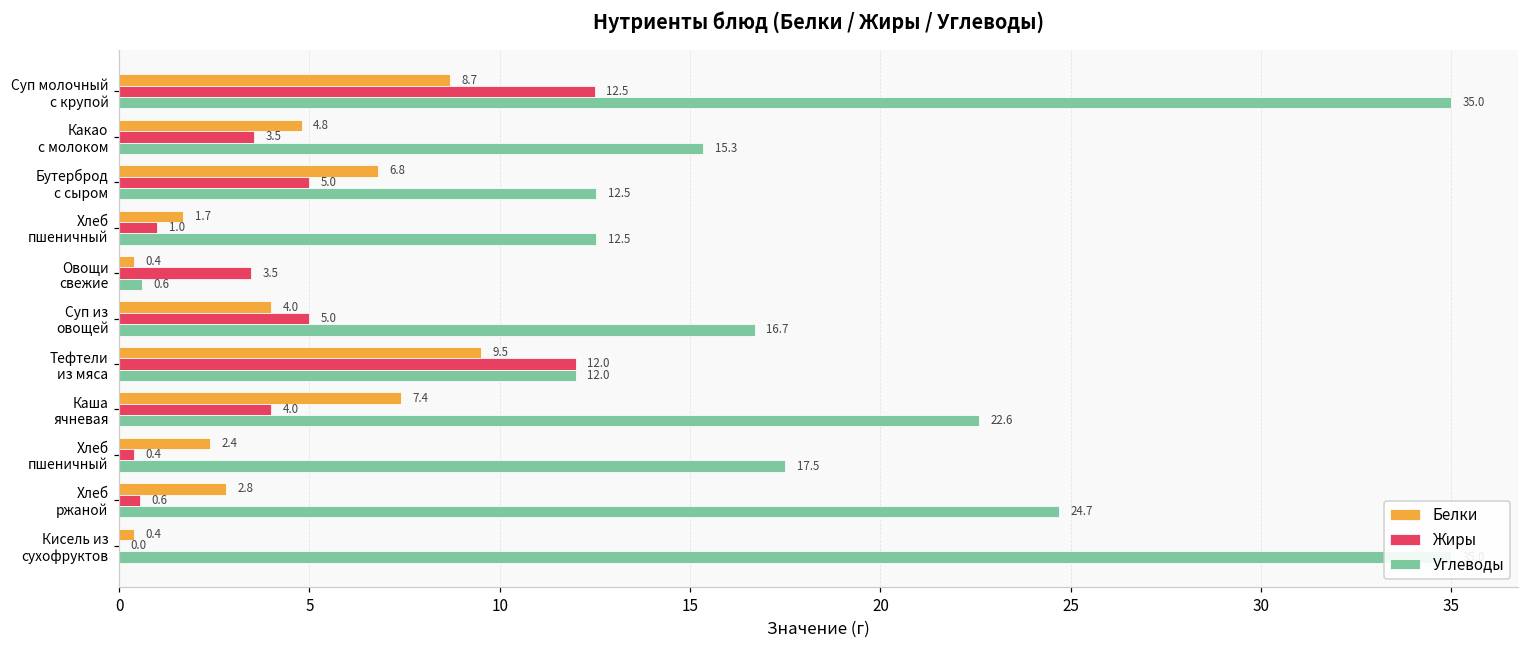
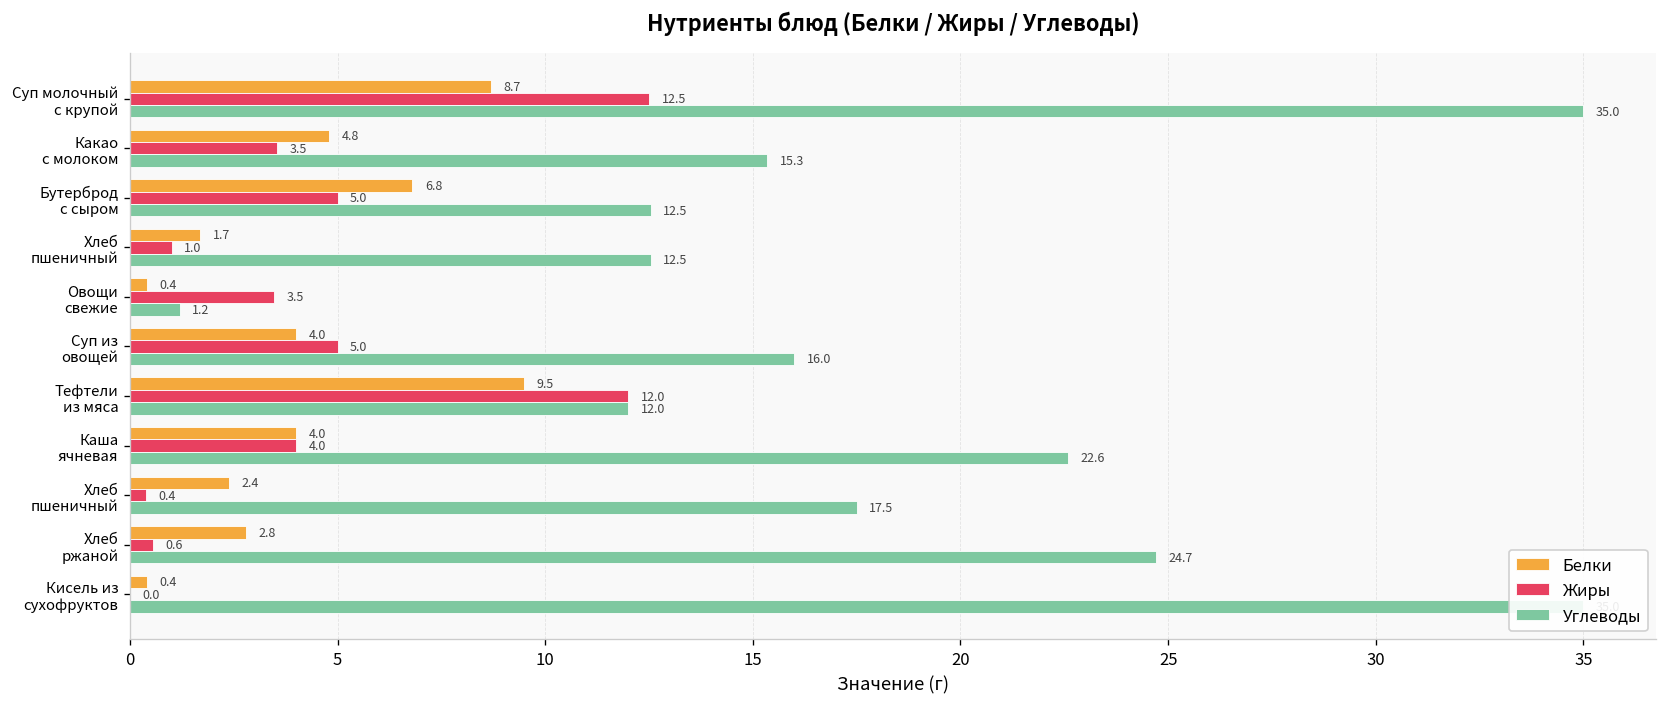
Углеводы, Овощи свежие: 0.6 -> 1.2
Углеводы, Суп из овощей: 16.7 -> 16.0
Белки, Каша ячневая: 7.4 -> 4.0
